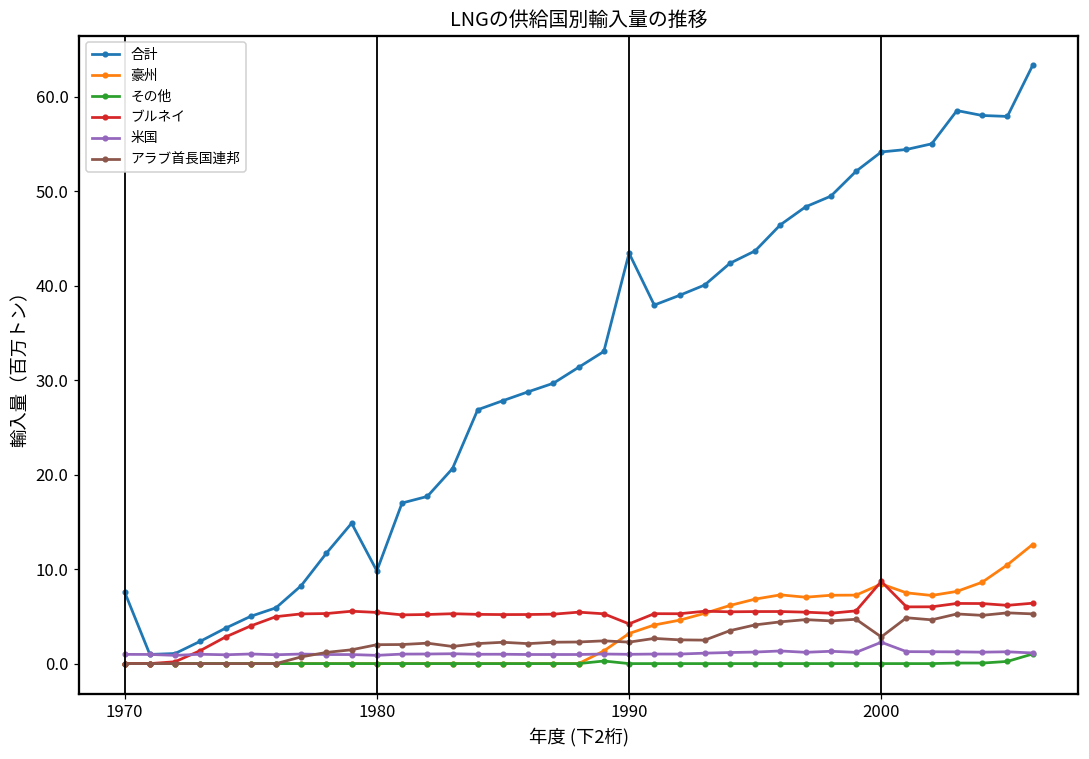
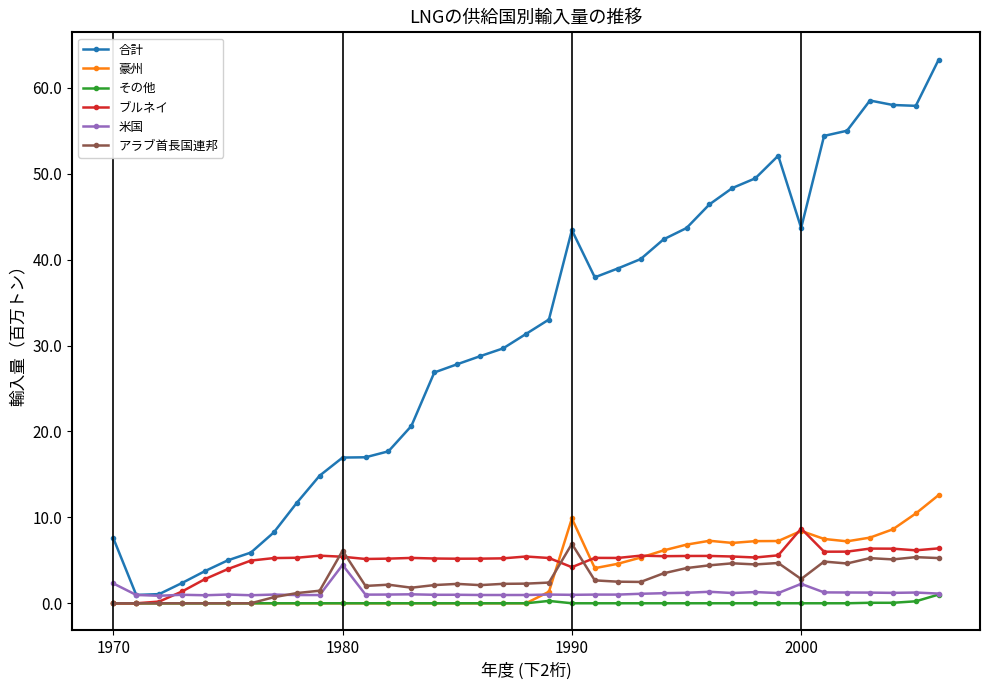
米国, 1970: 1 -> 2
合計, 1980: 10 -> 17
米国, 1980: 1 -> 4
アラブ首長国連邦, 1980: 2 -> 6
豪州, 1990: 3 -> 10
アラブ首長国連邦, 1990: 2 -> 7
合計, 2000: 54 -> 44
